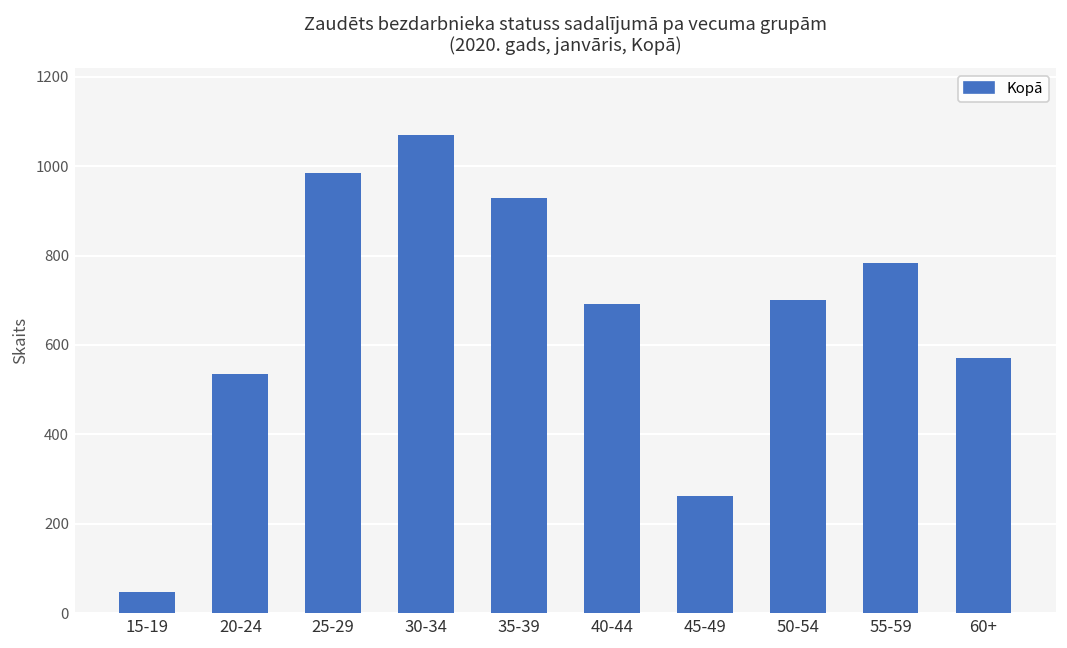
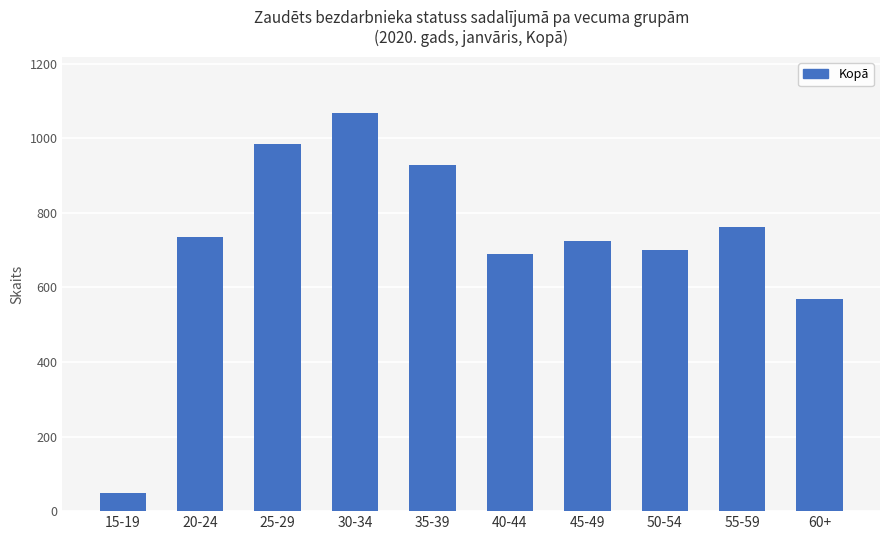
20-24: 540 -> 740
45-49: 260 -> 730
55-59: 780 -> 760
